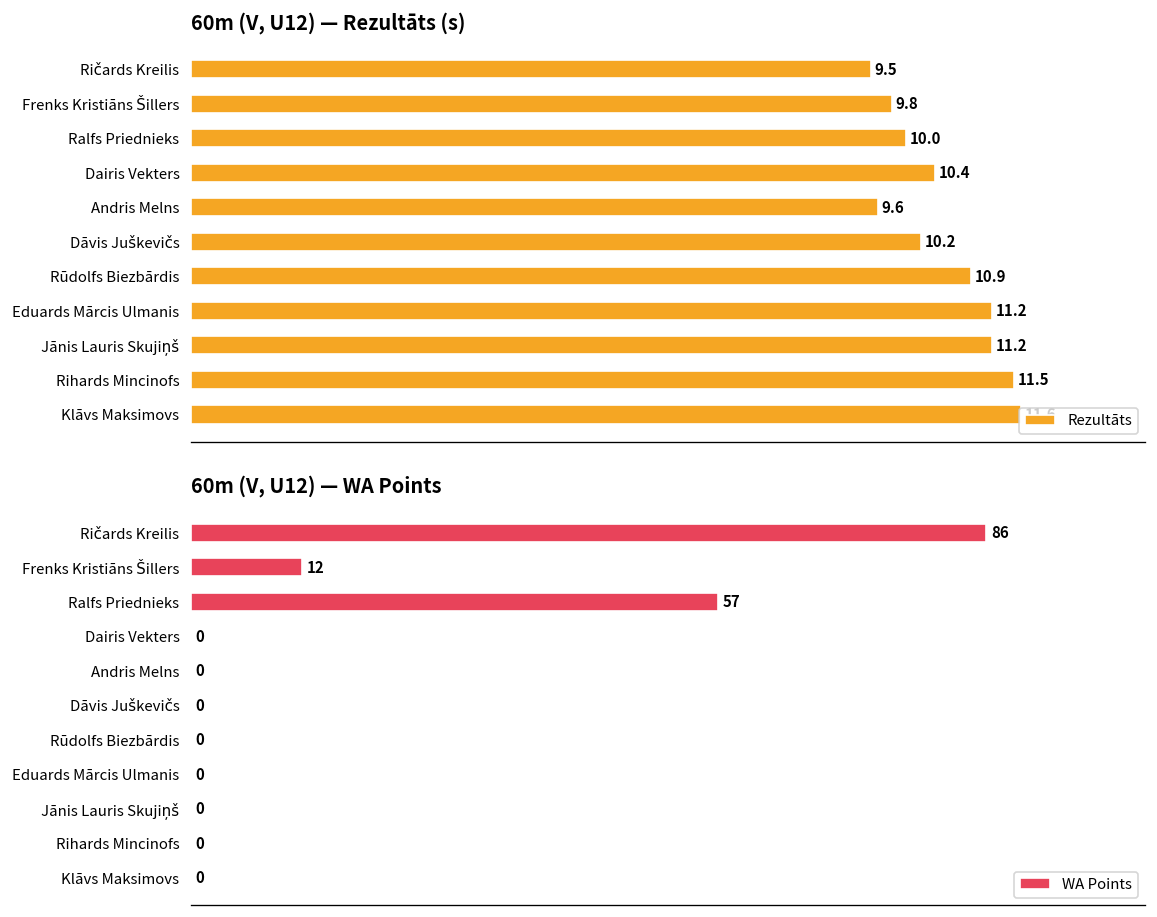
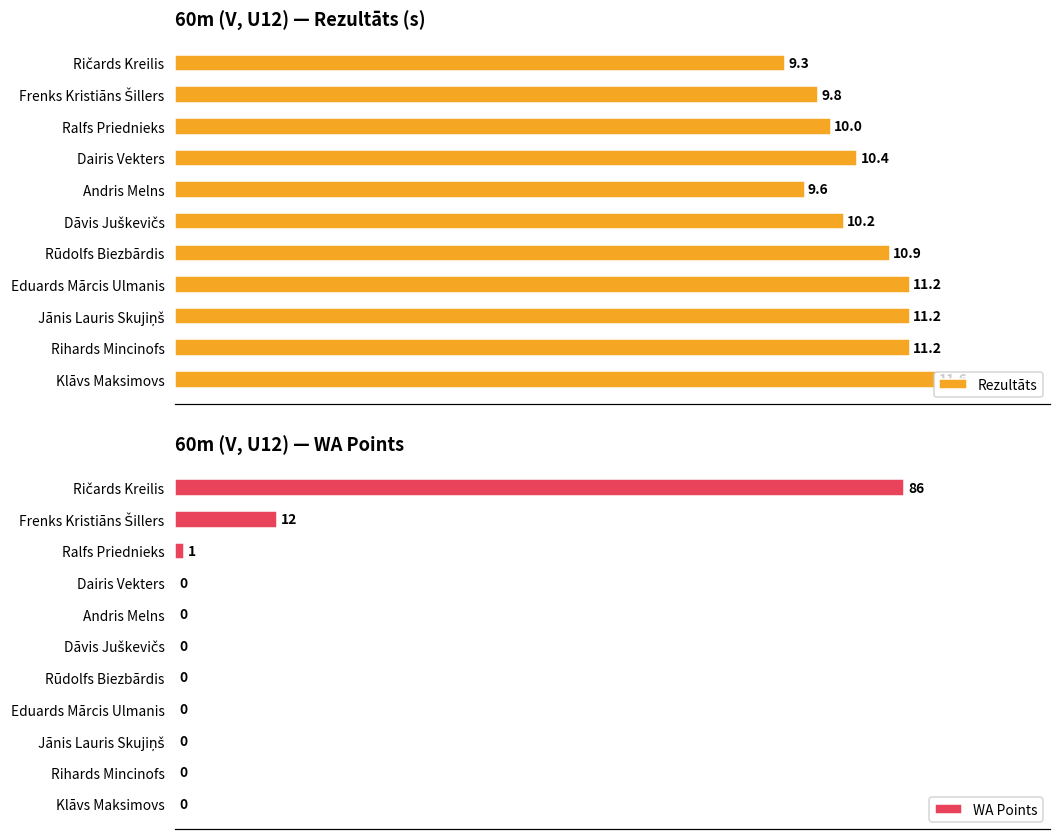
60m (V, U12) — Rezultāts (s), Ričards Kreilis: 9.5 -> 9.3
60m (V, U12) — Rezultāts (s), Rihards Mincinofs: 11.5 -> 11.2
60m (V, U12) — WA Points, Ralfs Priednieks: 57 -> 1
